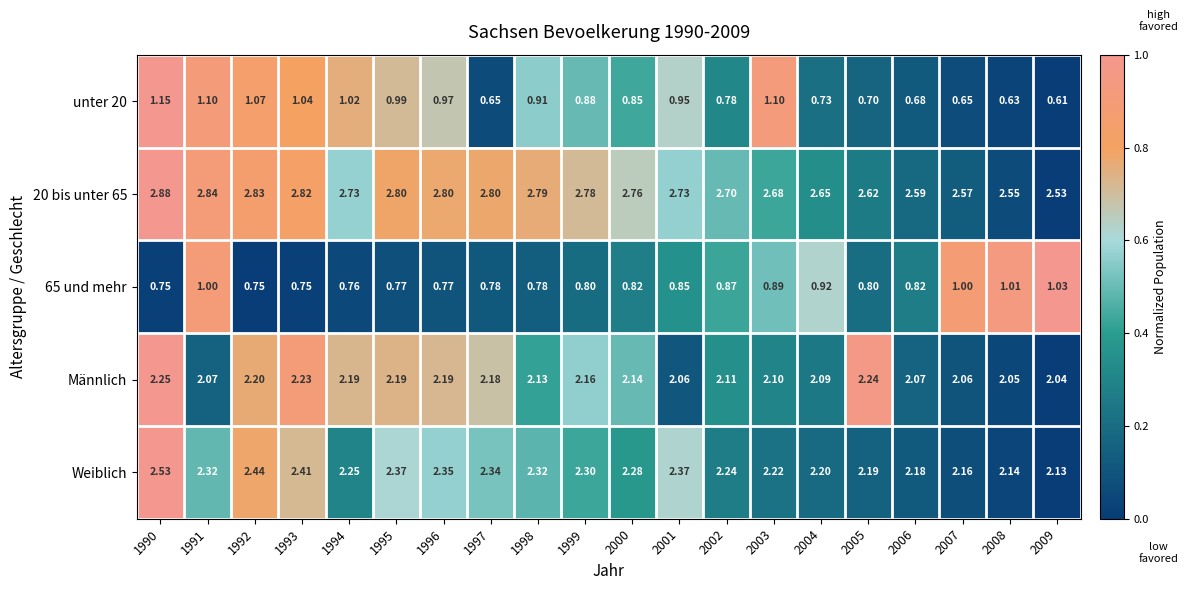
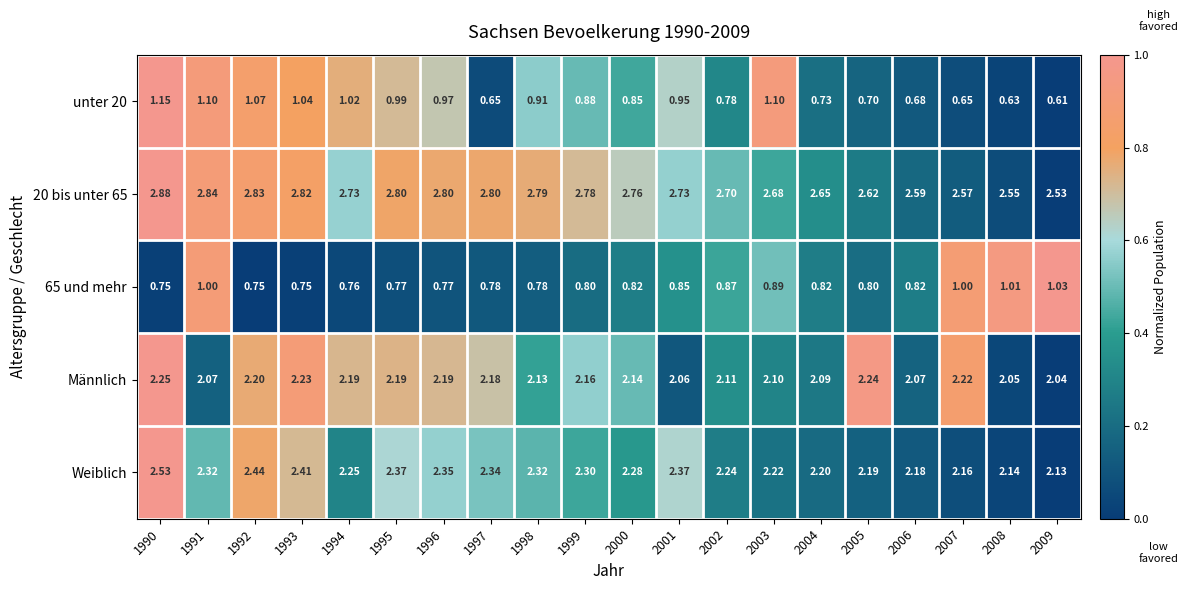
65 und mehr, 2004: 0.92 -> 0.82
Männlich, 2007: 2.06 -> 2.22
